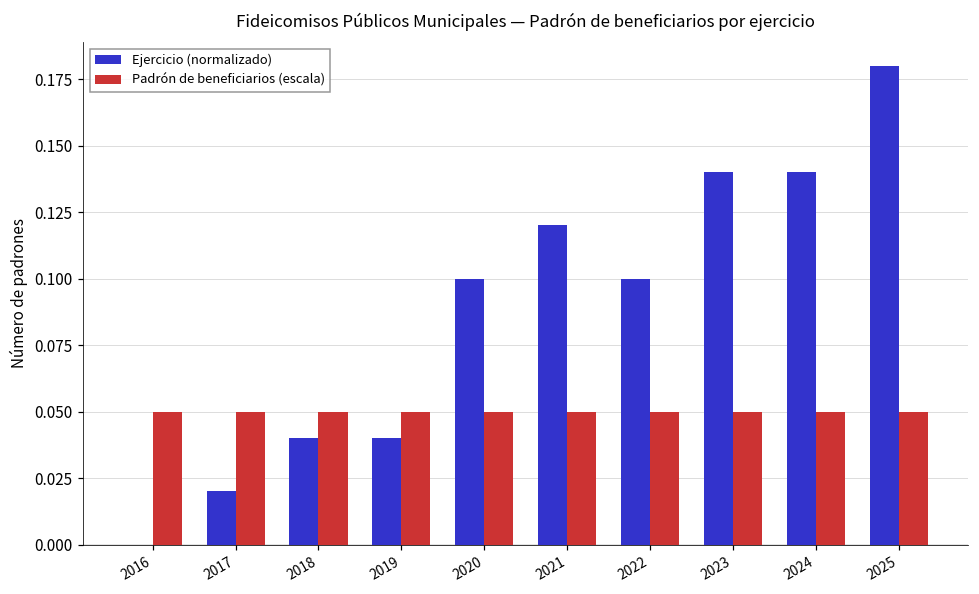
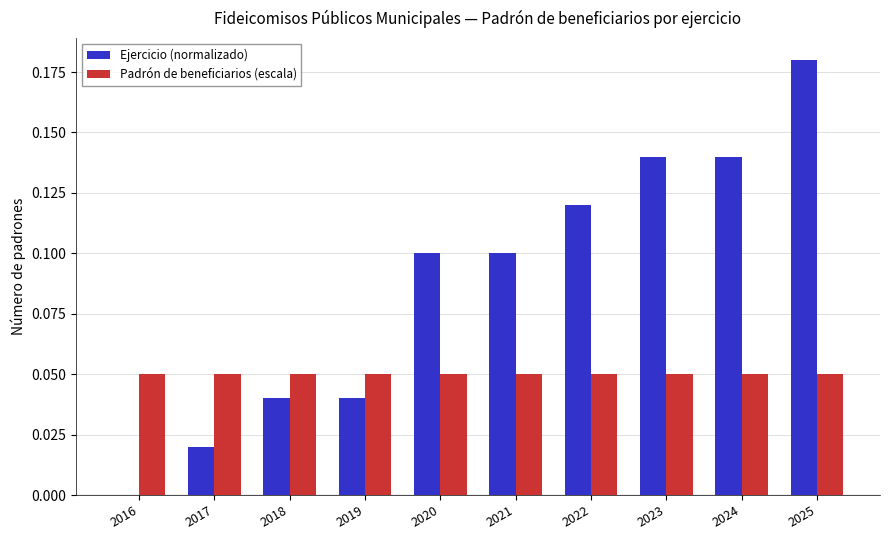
Ejercicio (normalizado), 2021: 0.120 -> 0.100
Ejercicio (normalizado), 2022: 0.100 -> 0.120
